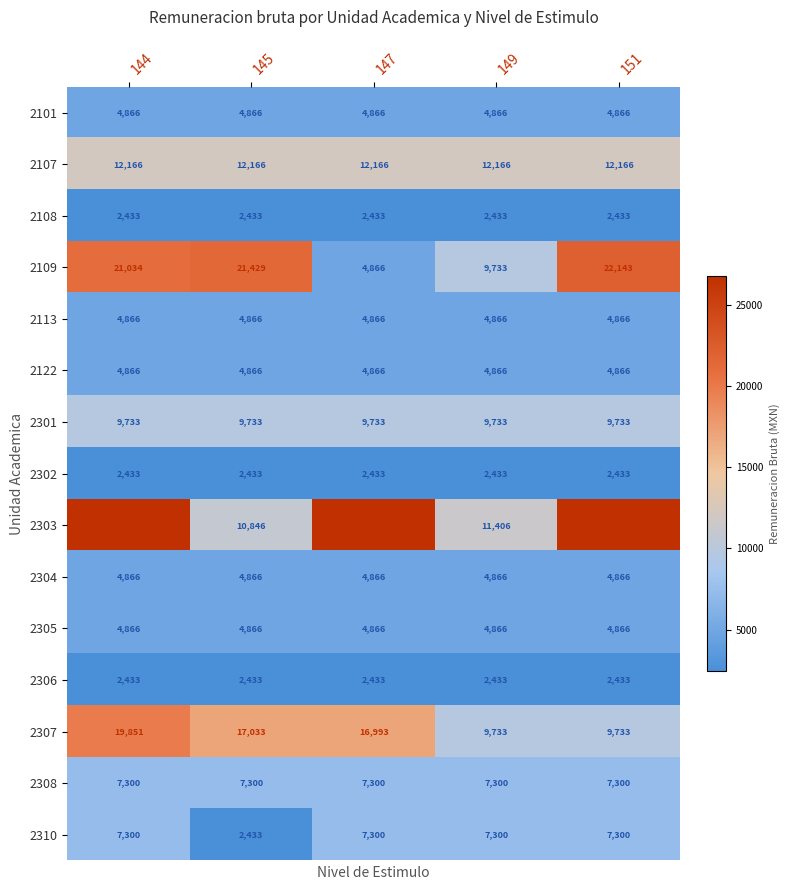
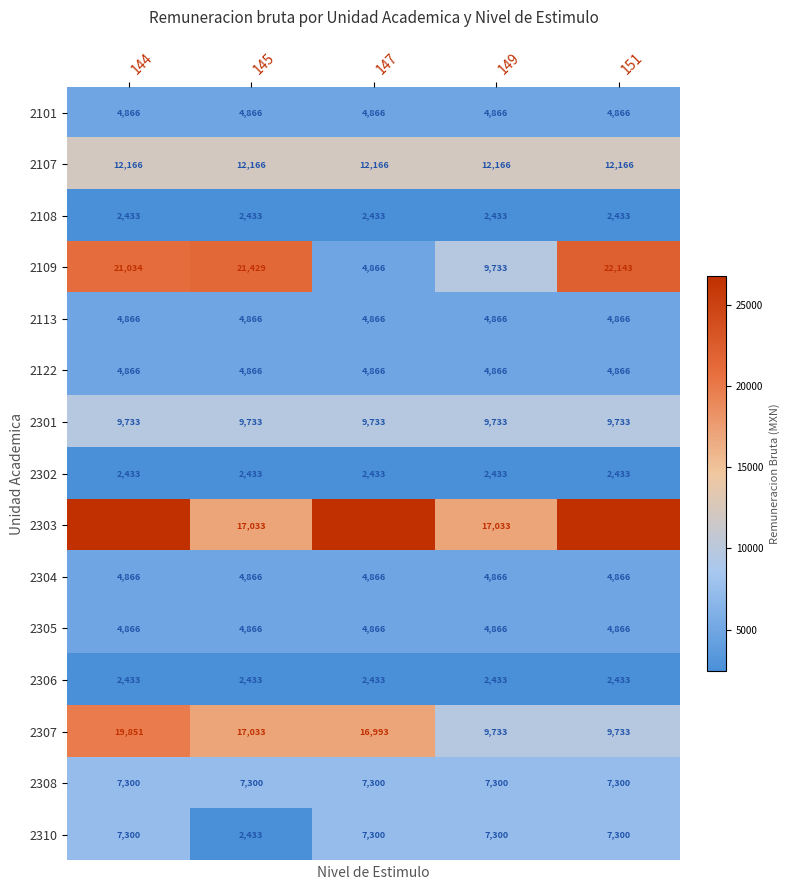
2303, 145: 10,846 -> 17,033
2303, 149: 11,406 -> 17,033
